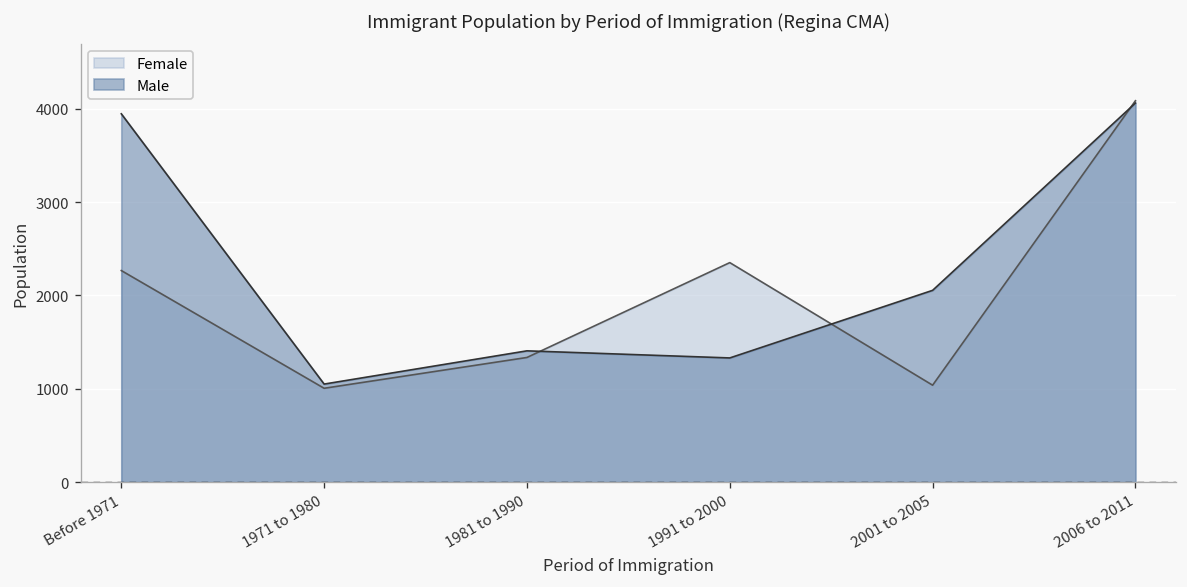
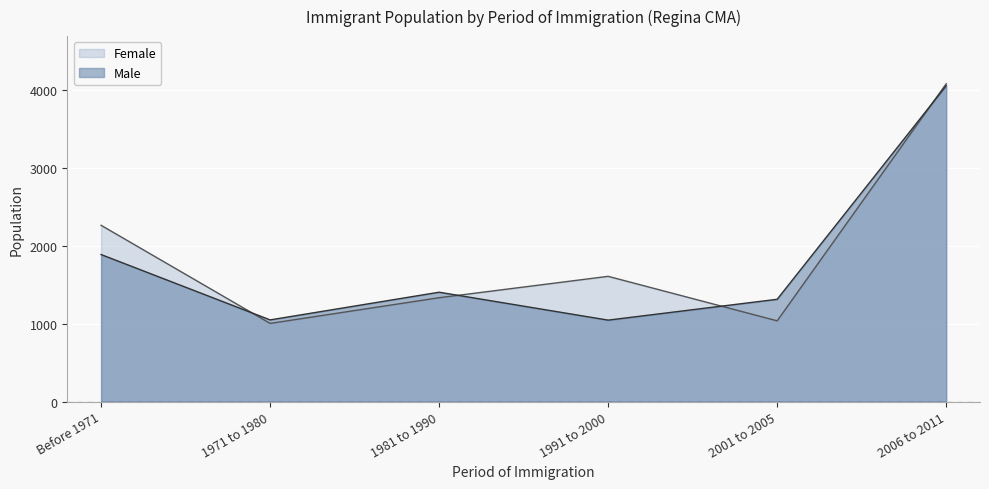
Male, Before 1971: 3900 -> 1900
Female, 1991 to 2000: 2400 -> 1600
Male, 1991 to 2000: 1300 -> 1000
Male, 2001 to 2005: 2100 -> 1300
